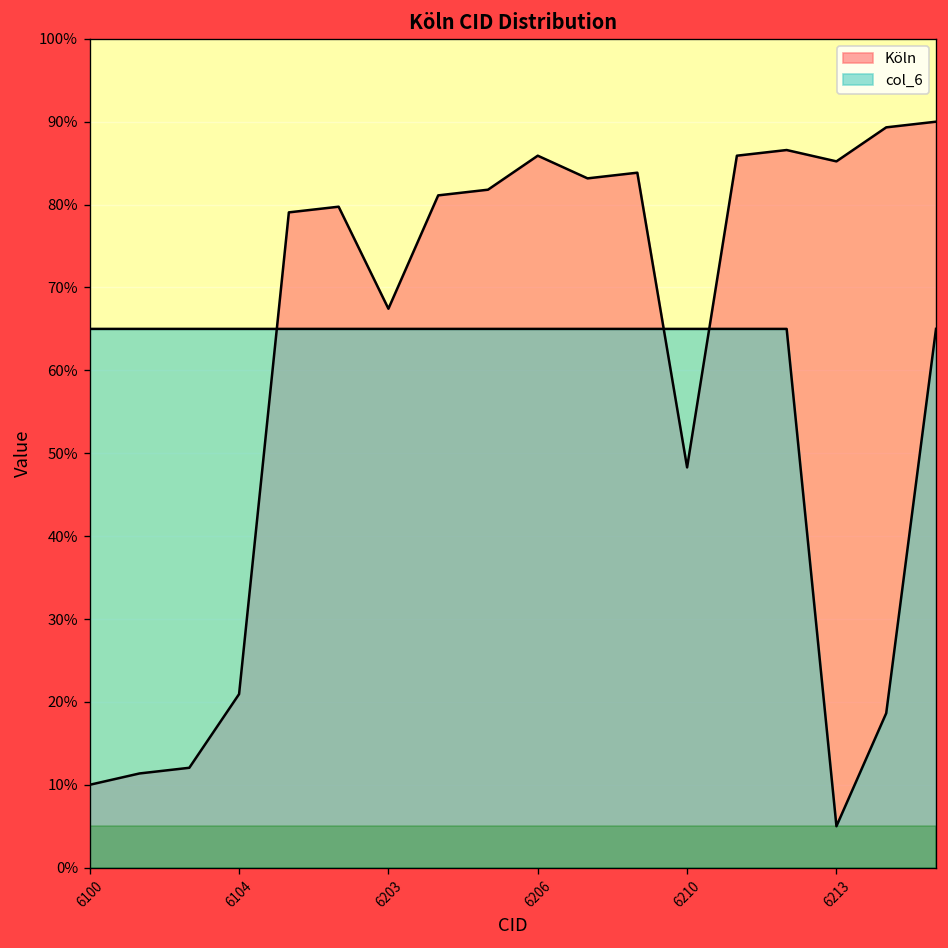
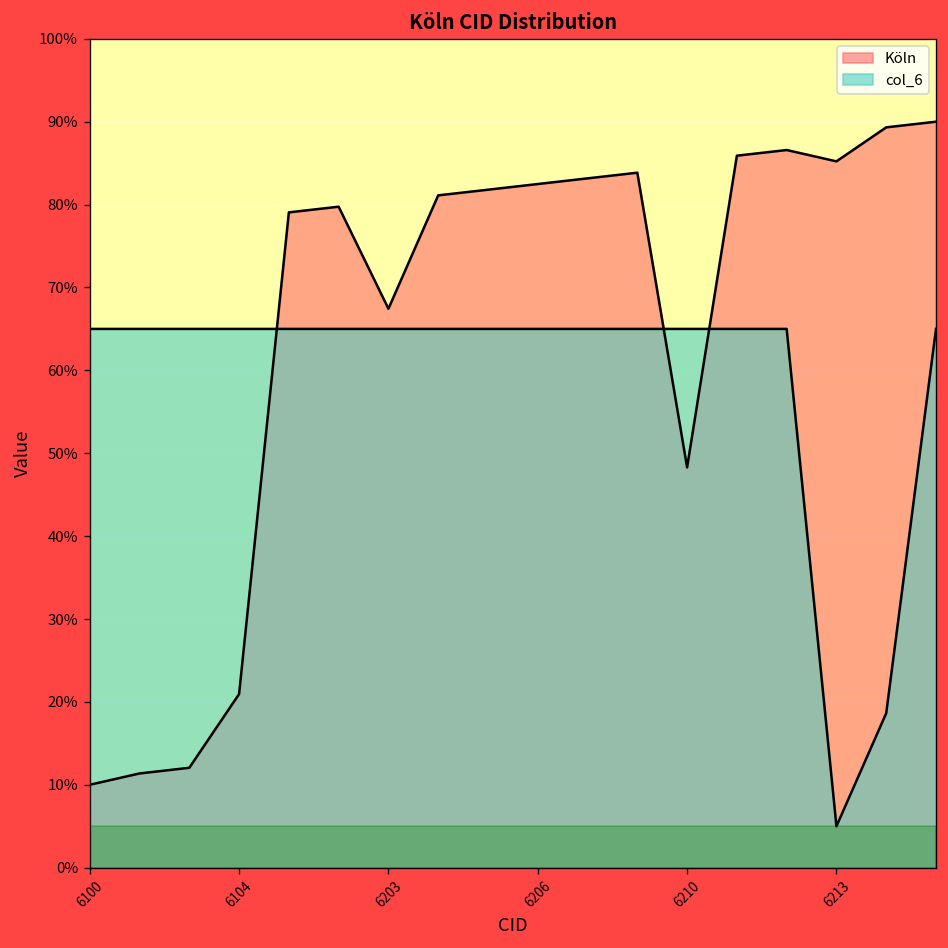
Köln, 6206: 86% -> 82%
